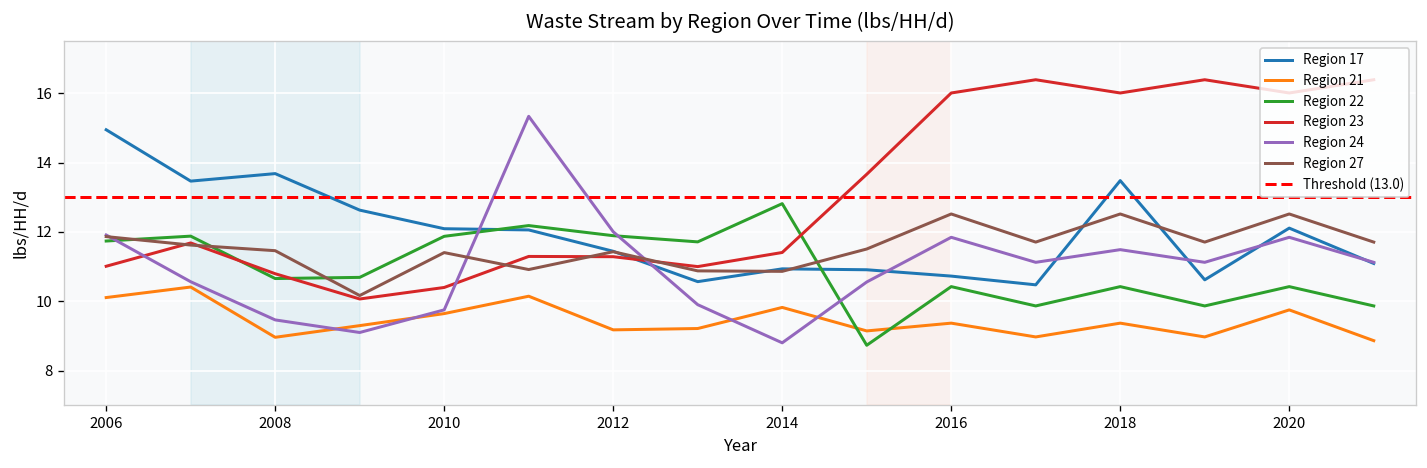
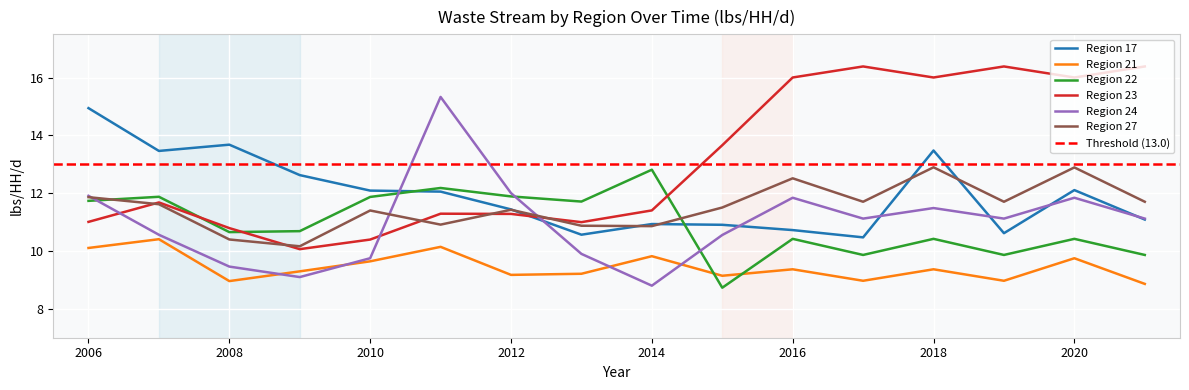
Region 27, 2008: 11.5 -> 10.4
Region 27, 2018: 12.5 -> 12.9
Region 27, 2020: 12.5 -> 12.9
